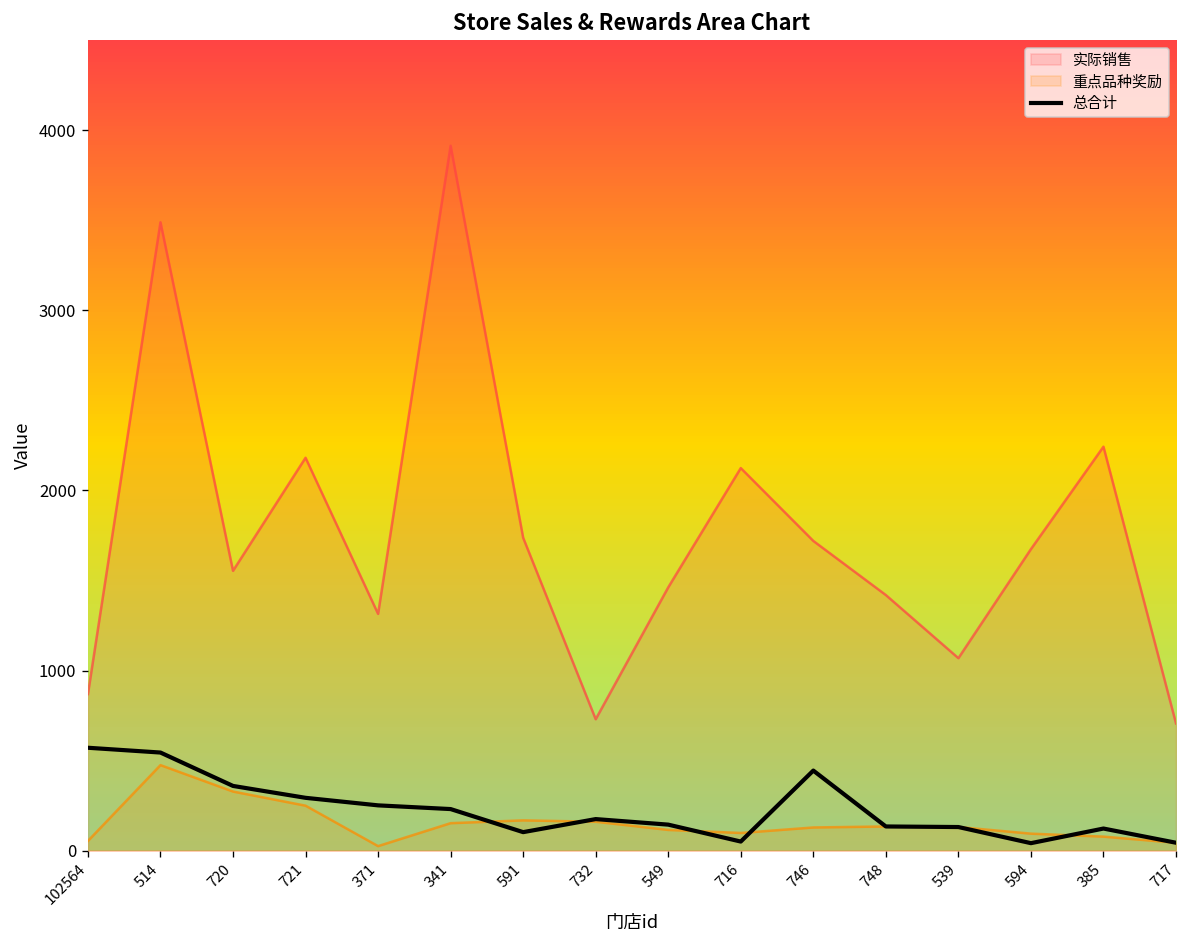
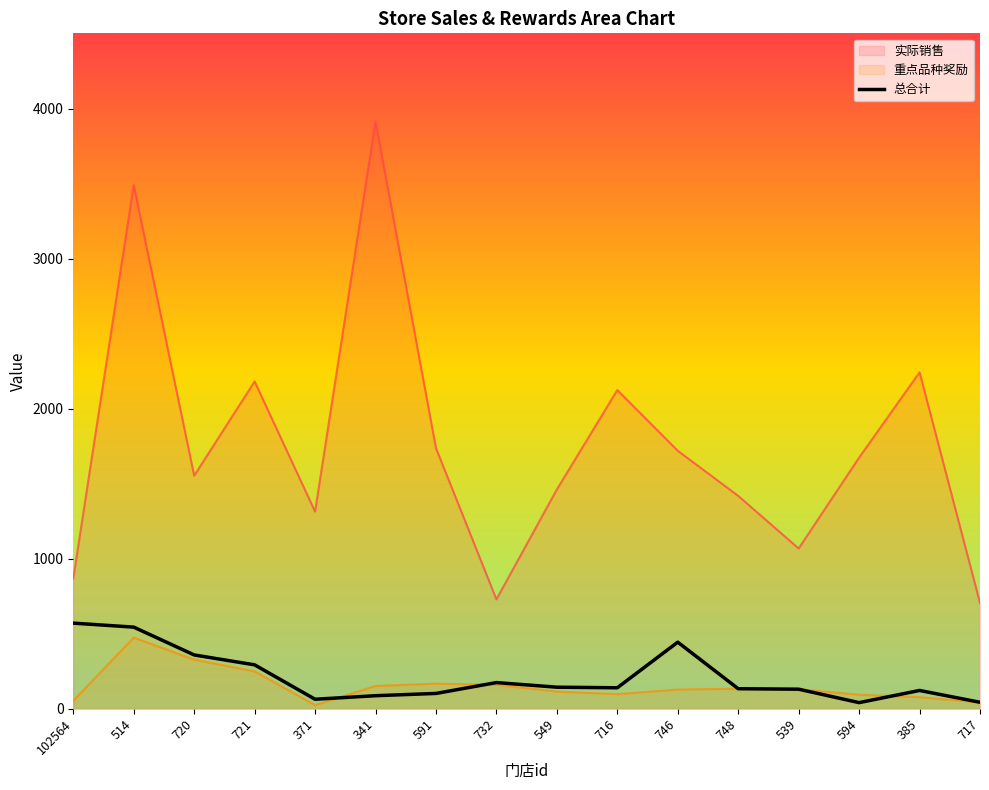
总合计, 371: 250 -> 60
总合计, 341: 230 -> 90
总合计, 716: 50 -> 140
